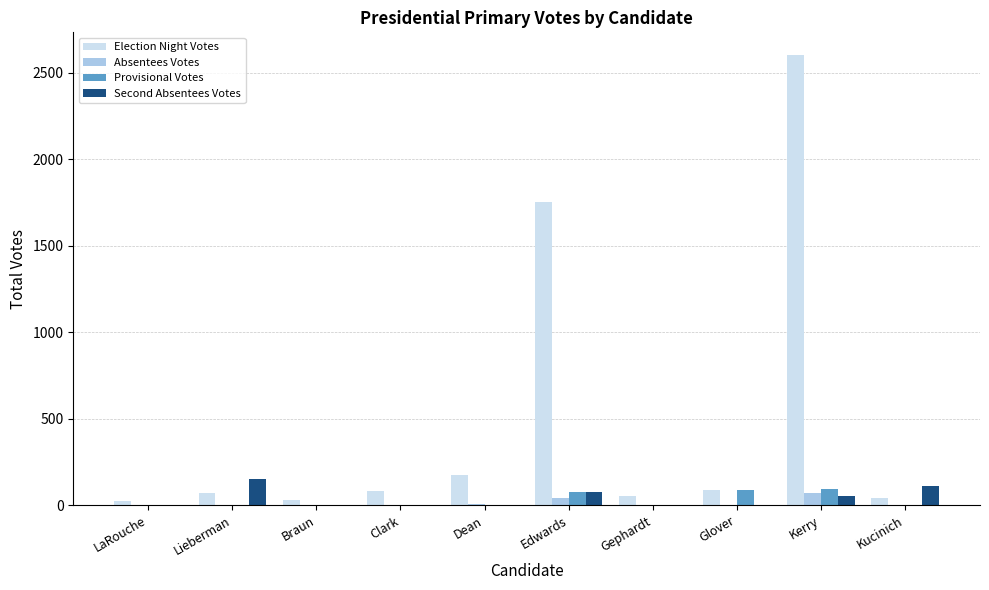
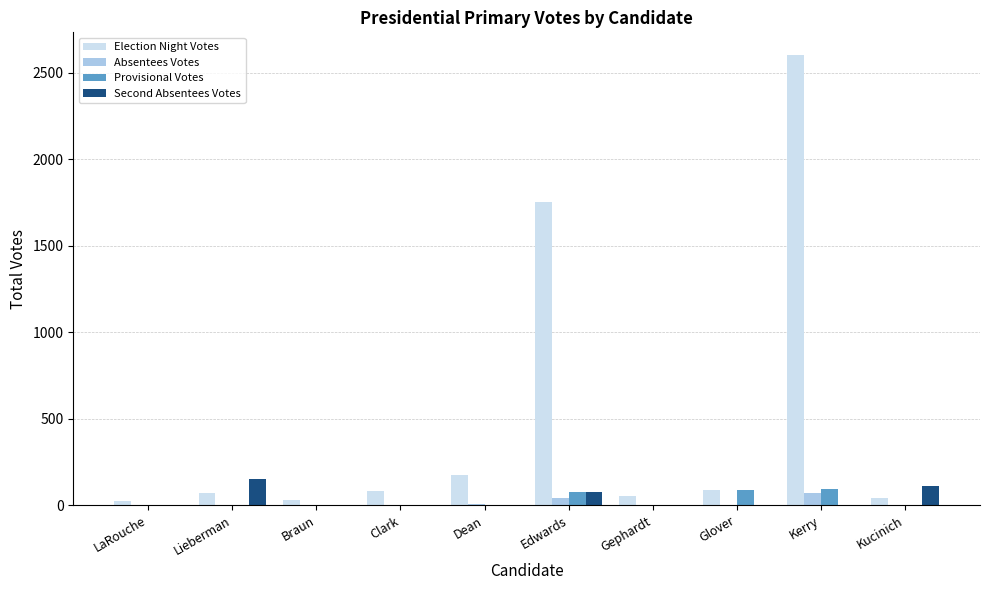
Second Absentees Votes, Kerry: 60 -> 0
